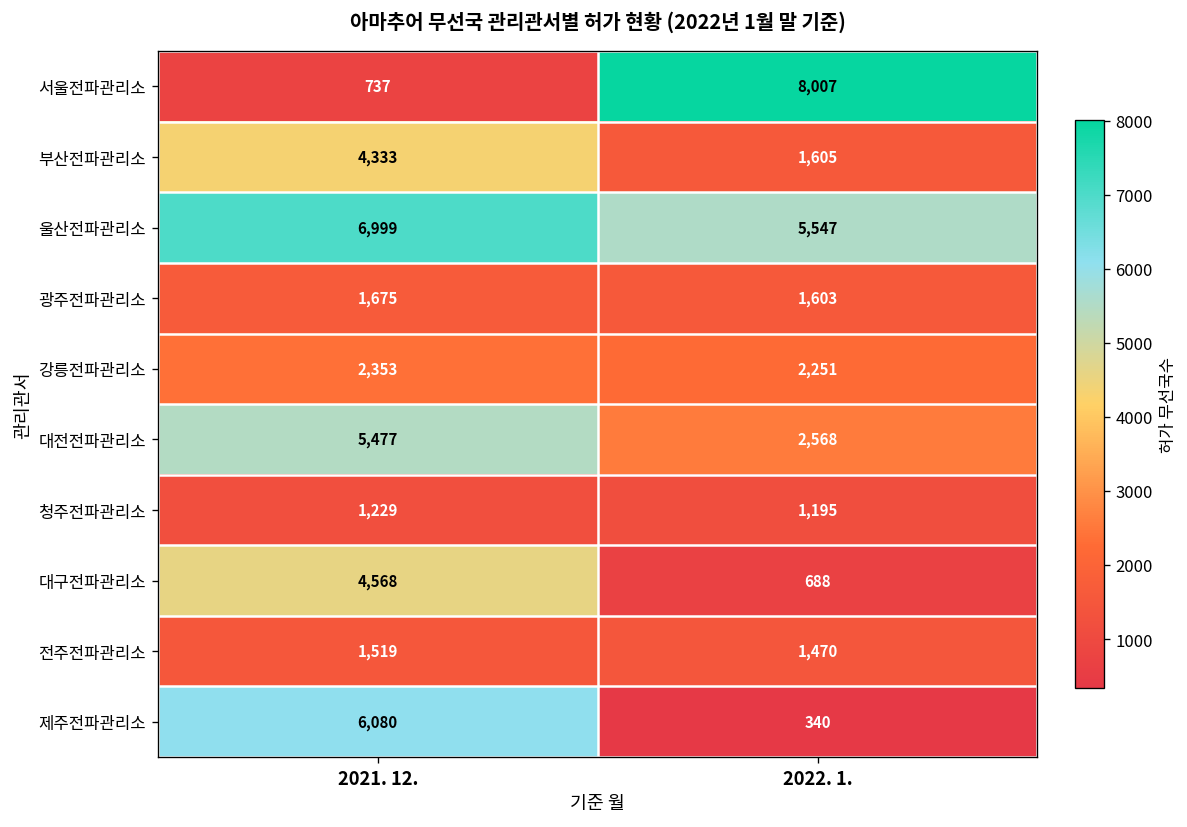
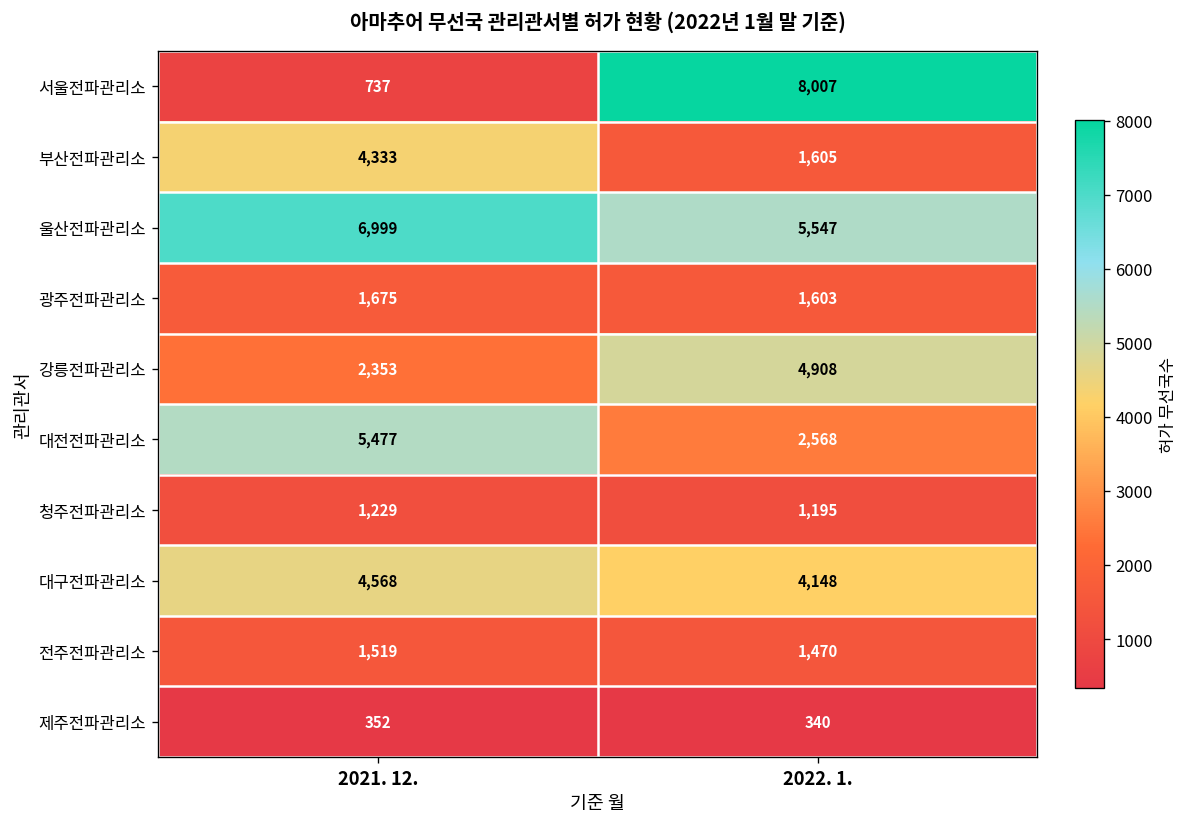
강릉전파관리소, 2022. 1.: 2,251 -> 4,908
대구전파관리소, 2022. 1.: 688 -> 4,148
제주전파관리소, 2021. 12.: 6,080 -> 352
